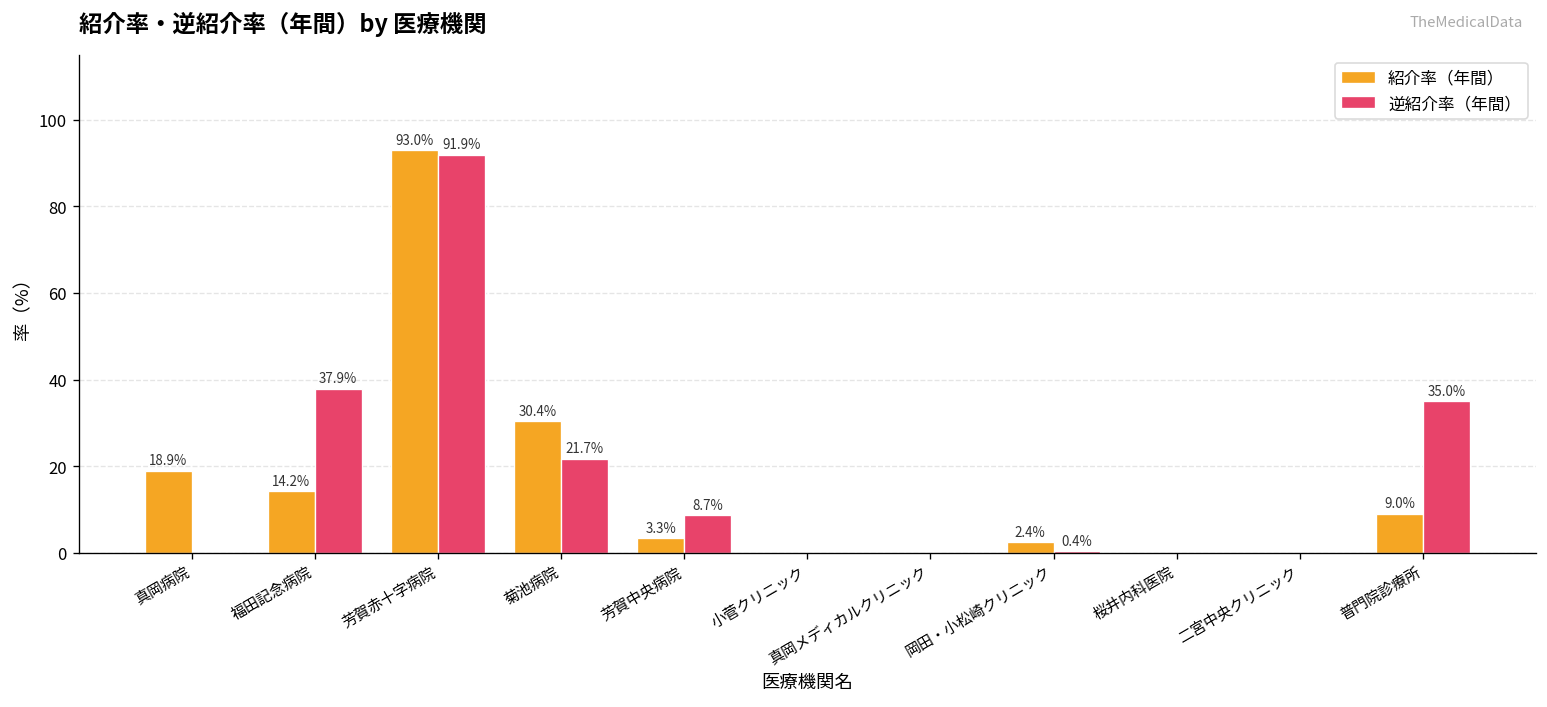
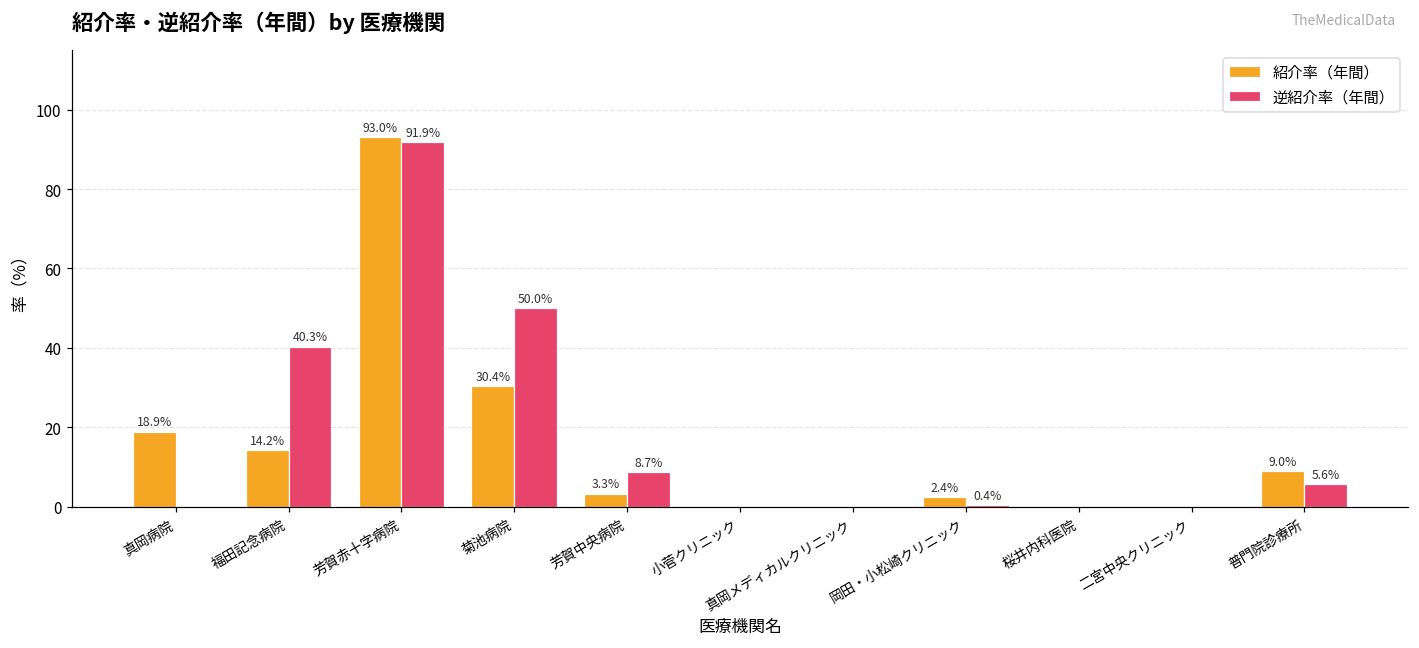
逆紹介率（年間）, 福田記念病院: 37.9% -> 40.3%
逆紹介率（年間）, 菊池病院: 21.7% -> 50.0%
逆紹介率（年間）, 普門院診療所: 35.0% -> 5.6%
